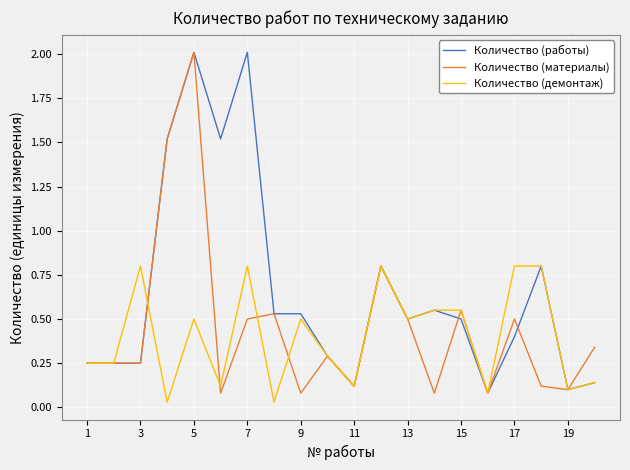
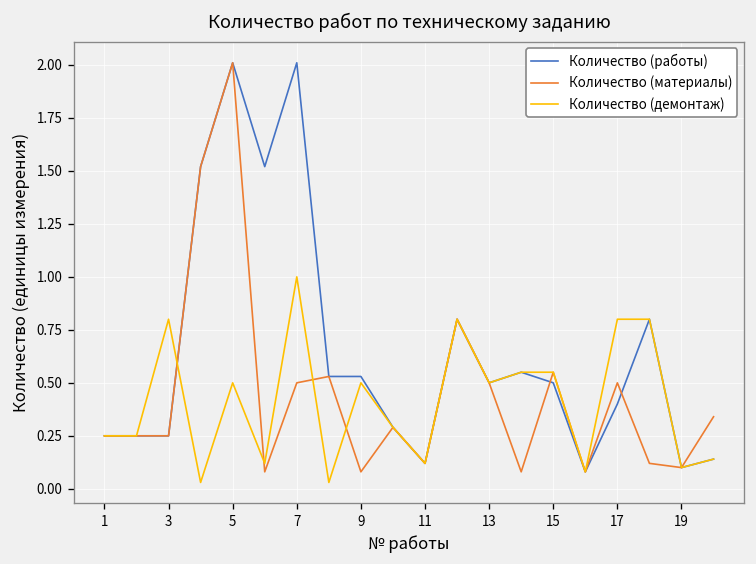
Количество (демонтаж), 7: 0.8 -> 1.0
